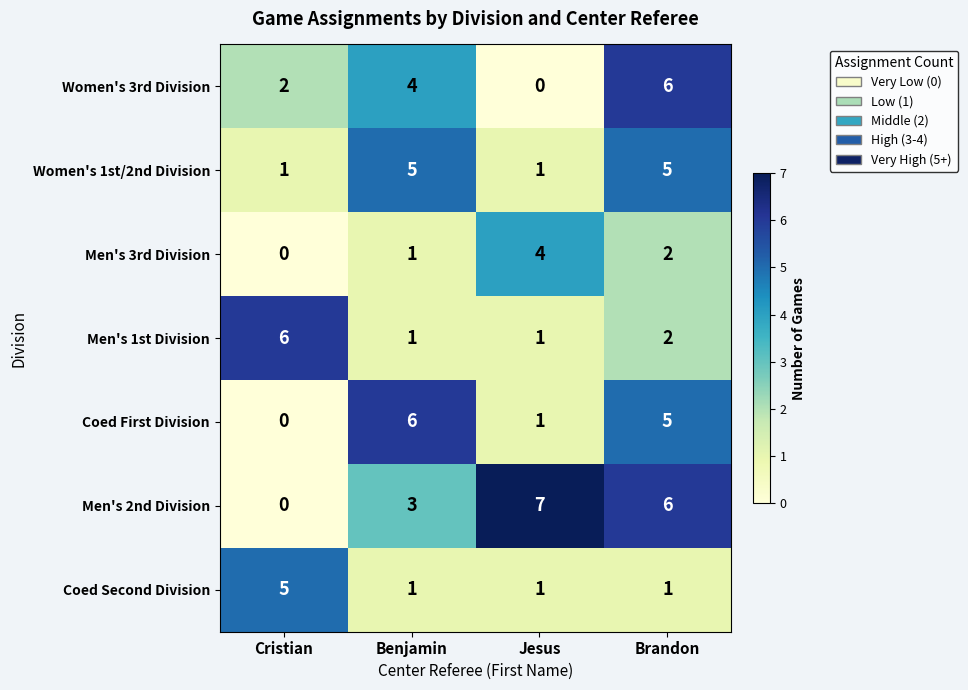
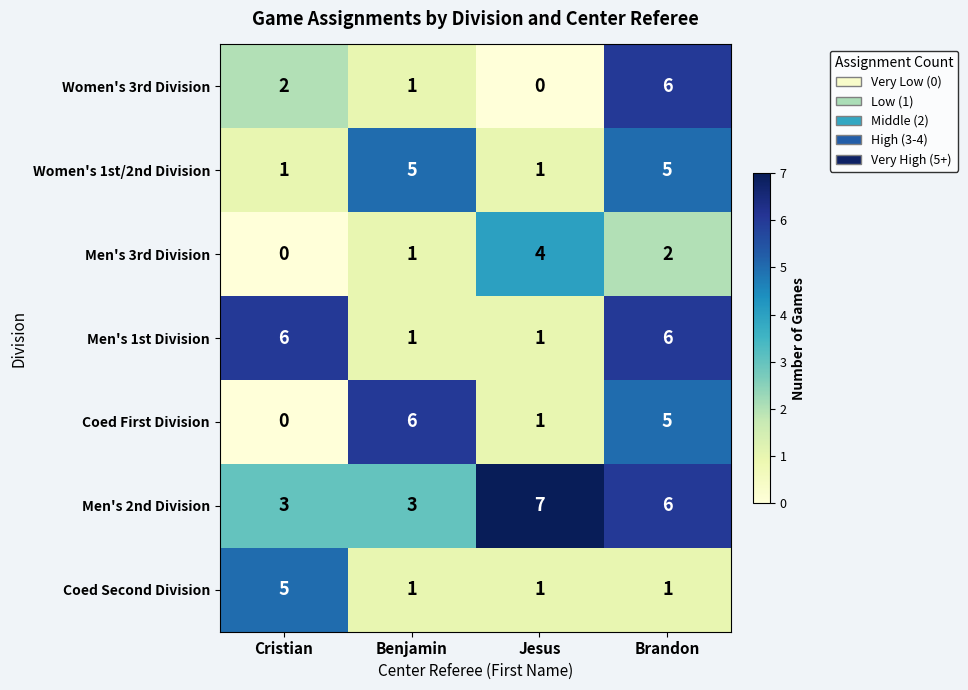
Women's 3rd Division, Benjamin: 4 -> 1
Men's 1st Division, Brandon: 2 -> 6
Men's 2nd Division, Cristian: 0 -> 3
